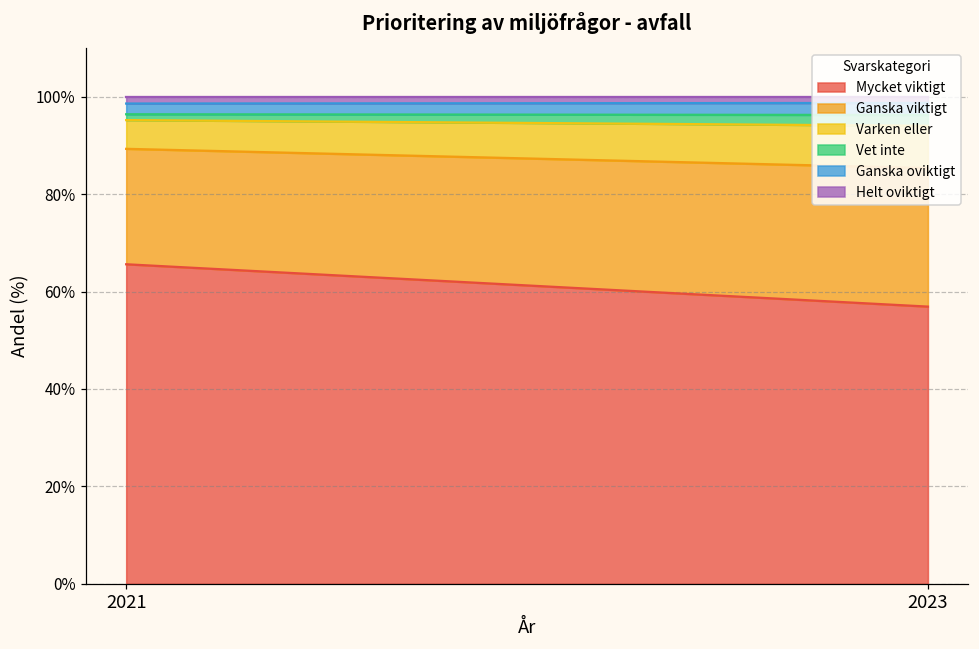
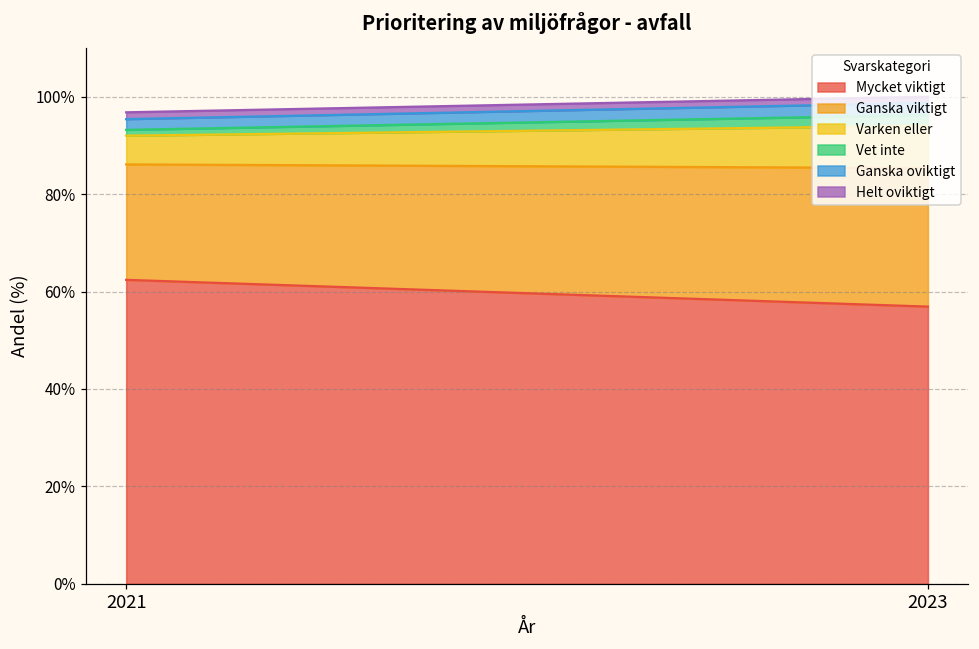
Mycket viktigt, 2021: 66% -> 62%
